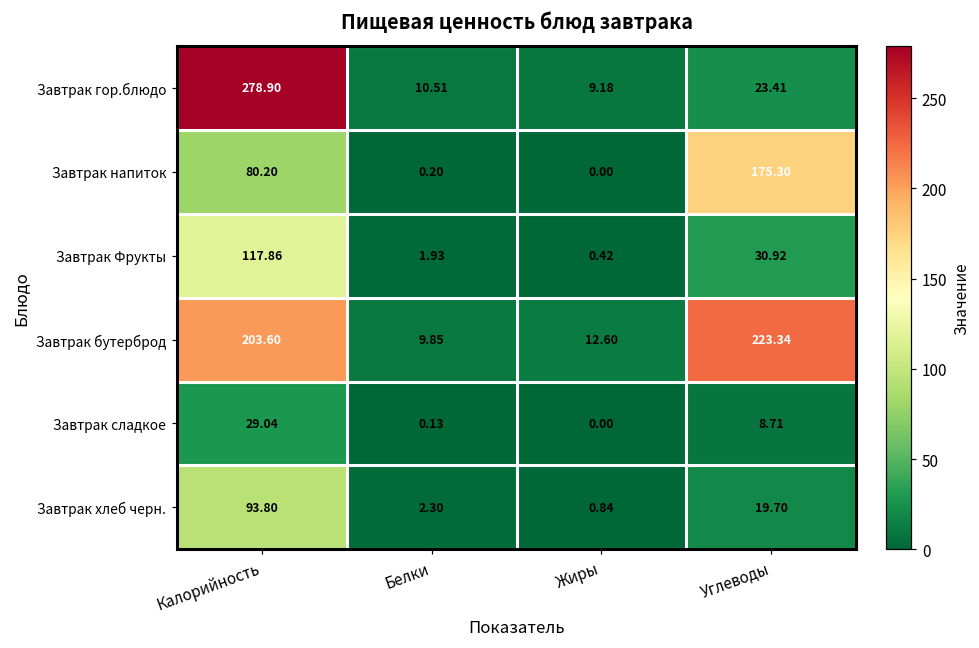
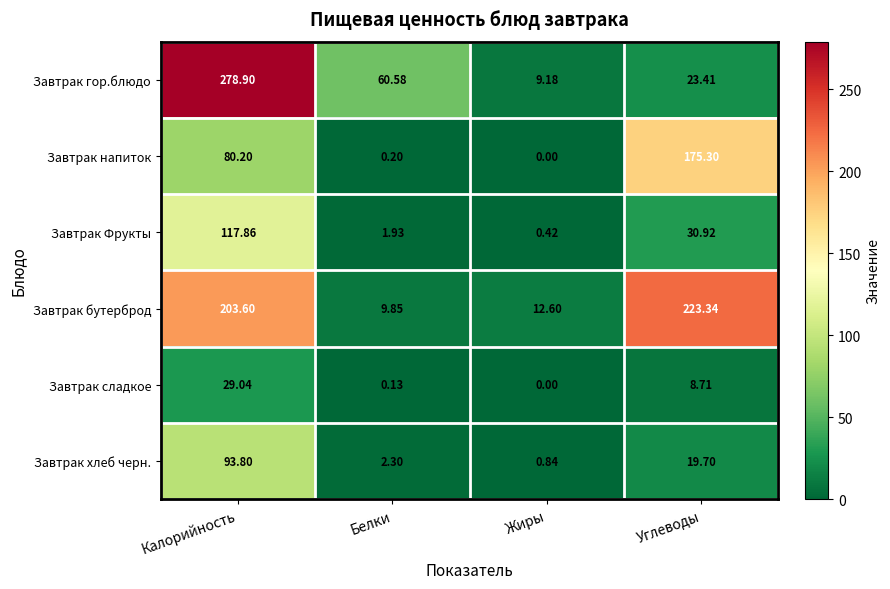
Завтрак гор.блюдо, Белки: 10.51 -> 60.58
